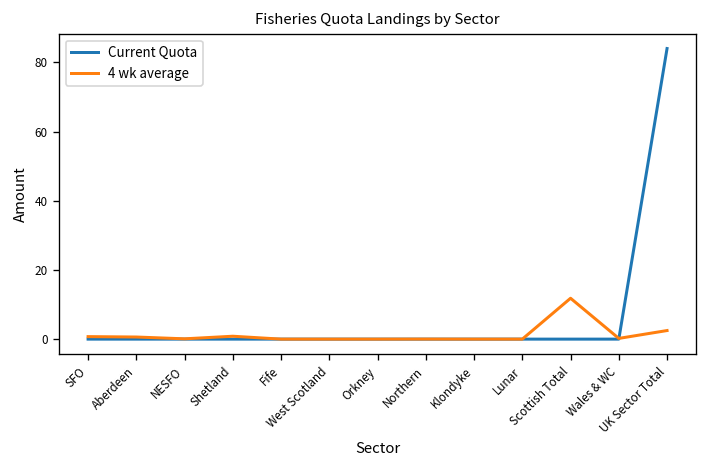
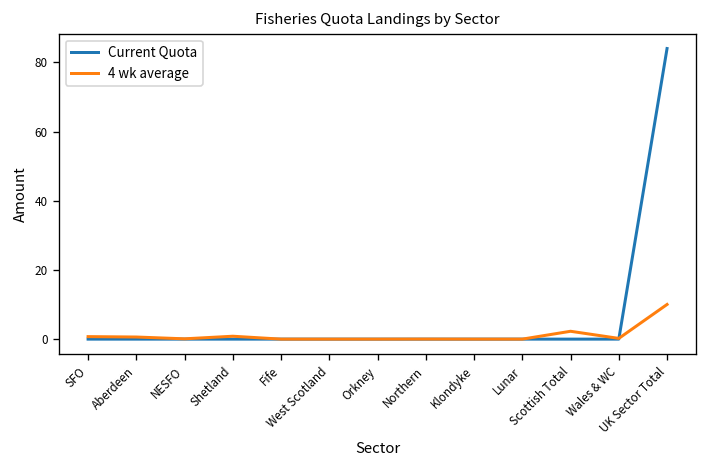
4 wk average, Scottish Total: 12 -> 2
4 wk average, UK Sector Total: 2 -> 10
